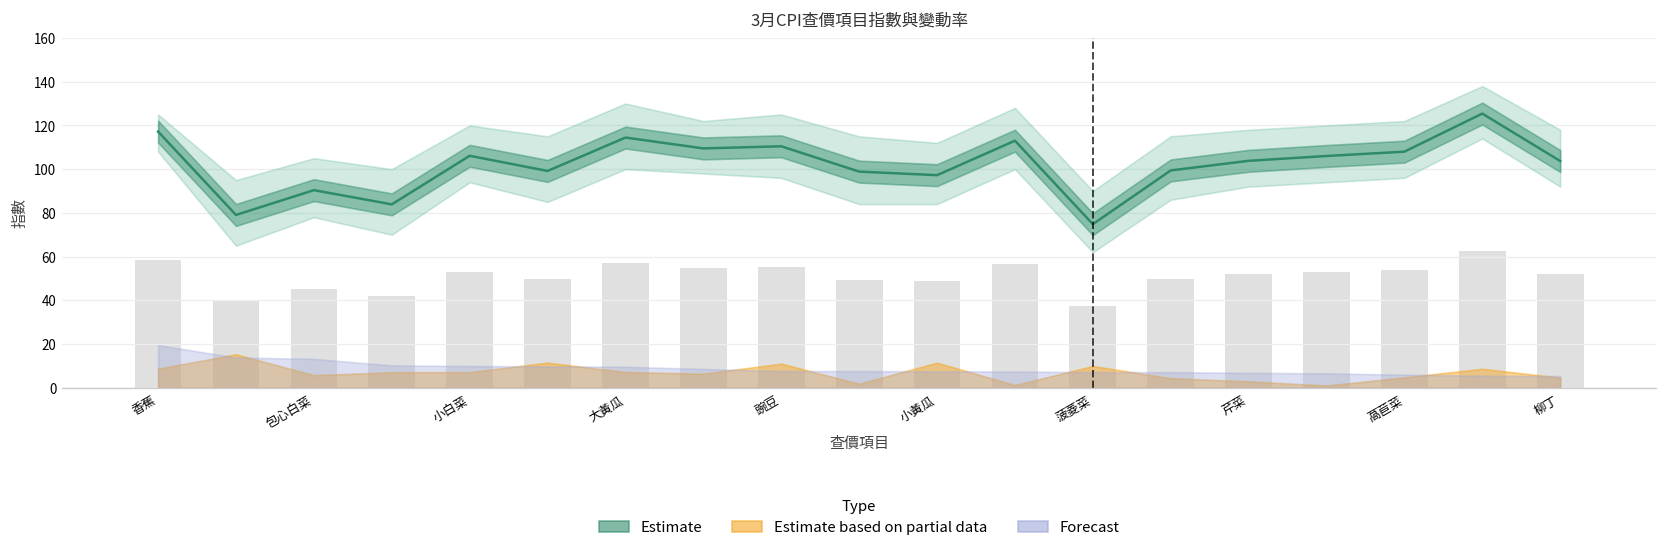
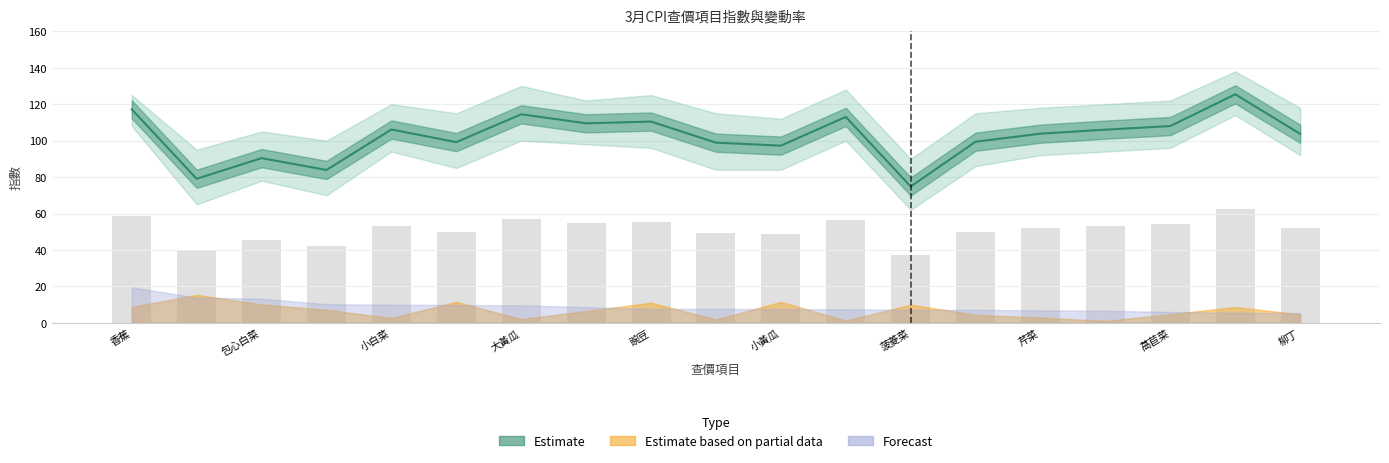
Estimate based on partial data, 包心白菜: 6 -> 10
Estimate based on partial data, 小白菜: 7 -> 3
Estimate based on partial data, 大黃瓜: 7 -> 2
